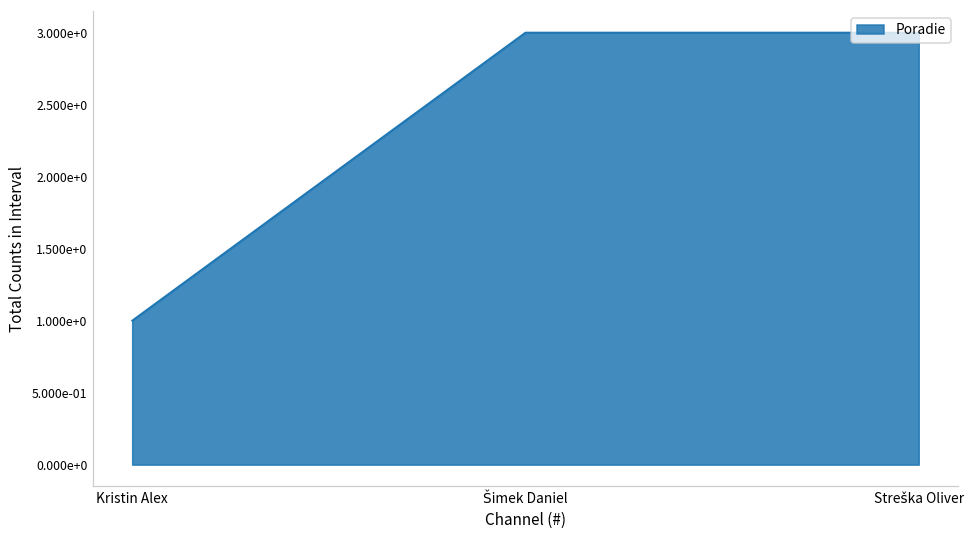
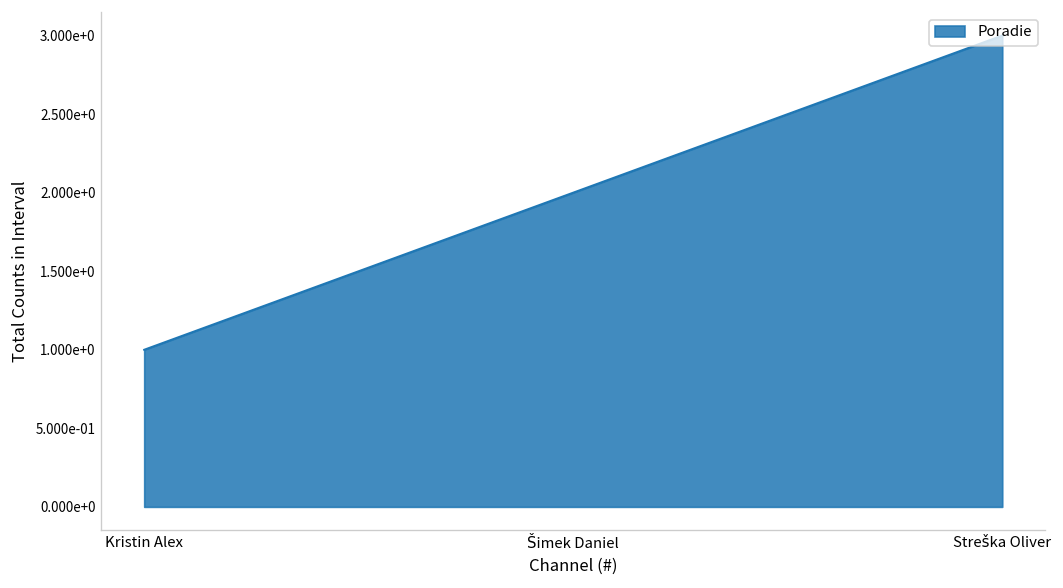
Šimek Daniel: 3 -> 2
